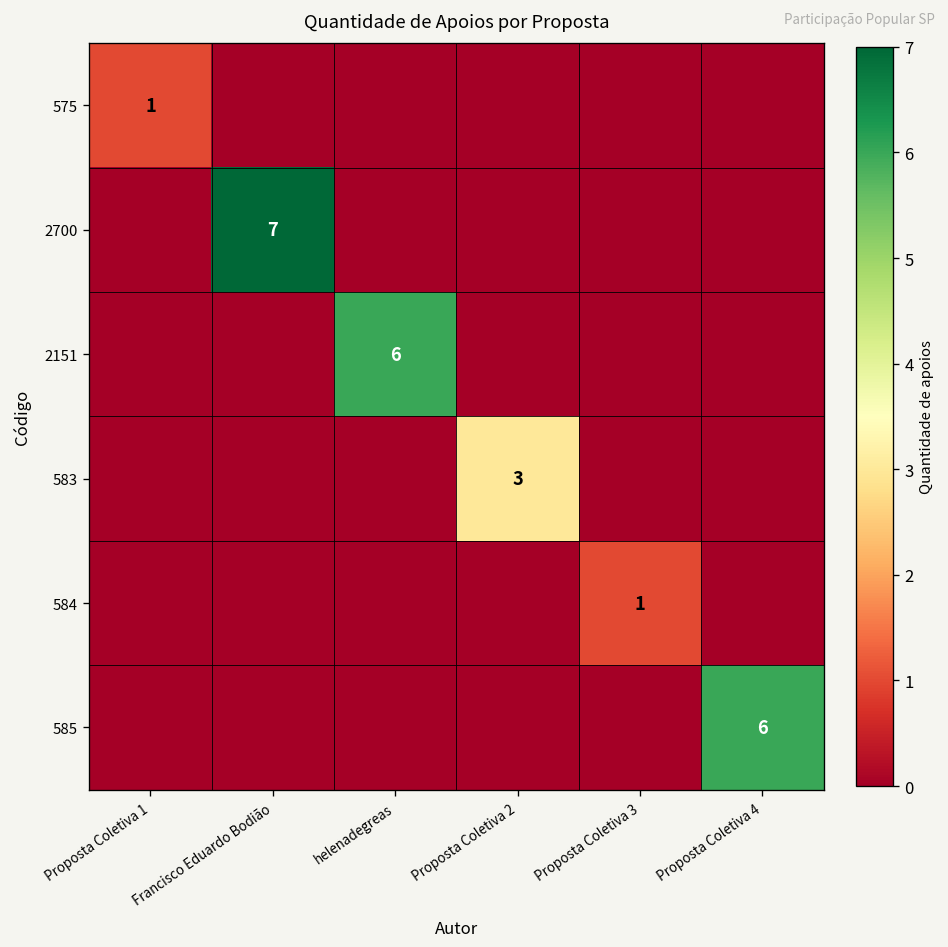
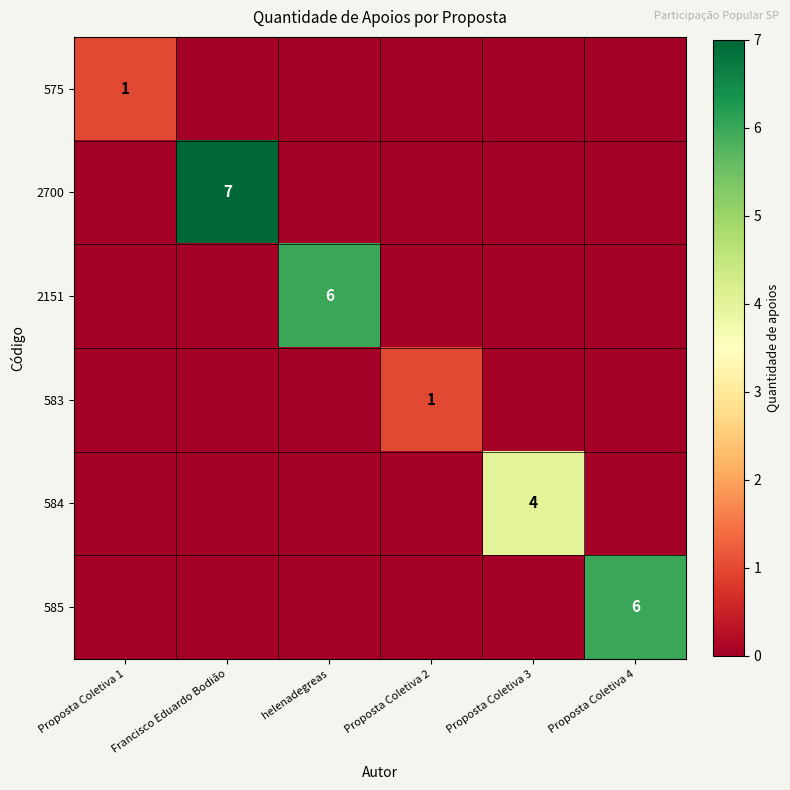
583, Proposta Coletiva 2: 3 -> 1
584, Proposta Coletiva 3: 1 -> 4
